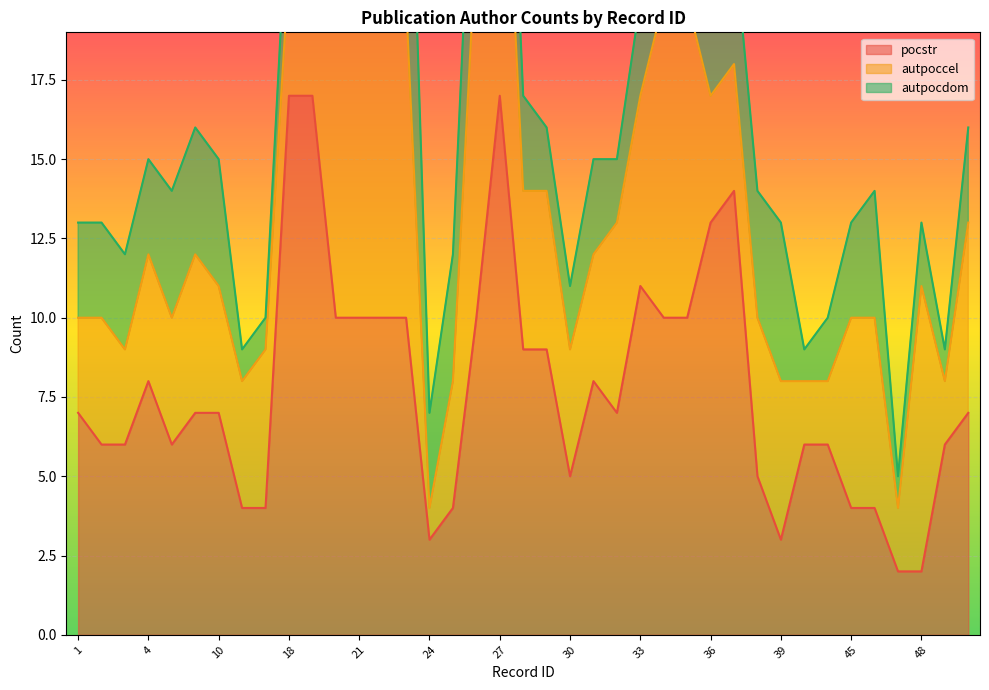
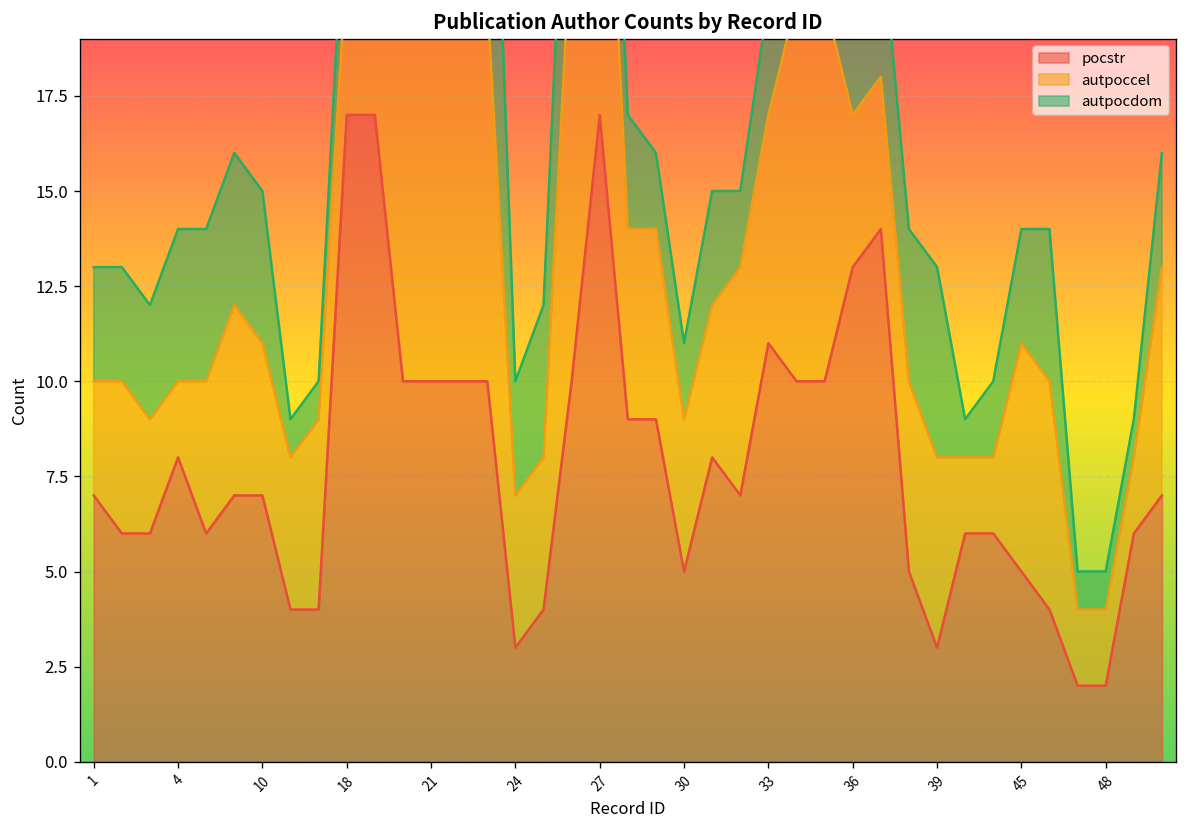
autpoccel, 4: 4 -> 2
autpocdom, 4: 3 -> 4
autpoccel, 24: 1 -> 4
pocstr, 45: 4 -> 5
autpoccel, 48: 9 -> 2
autpocdom, 48: 2 -> 1
